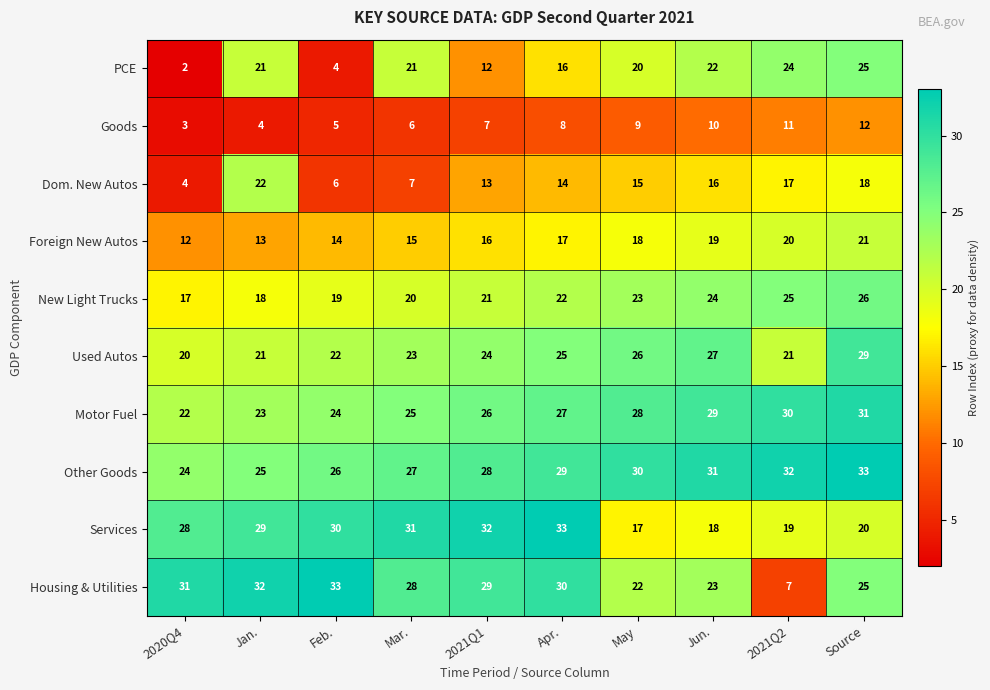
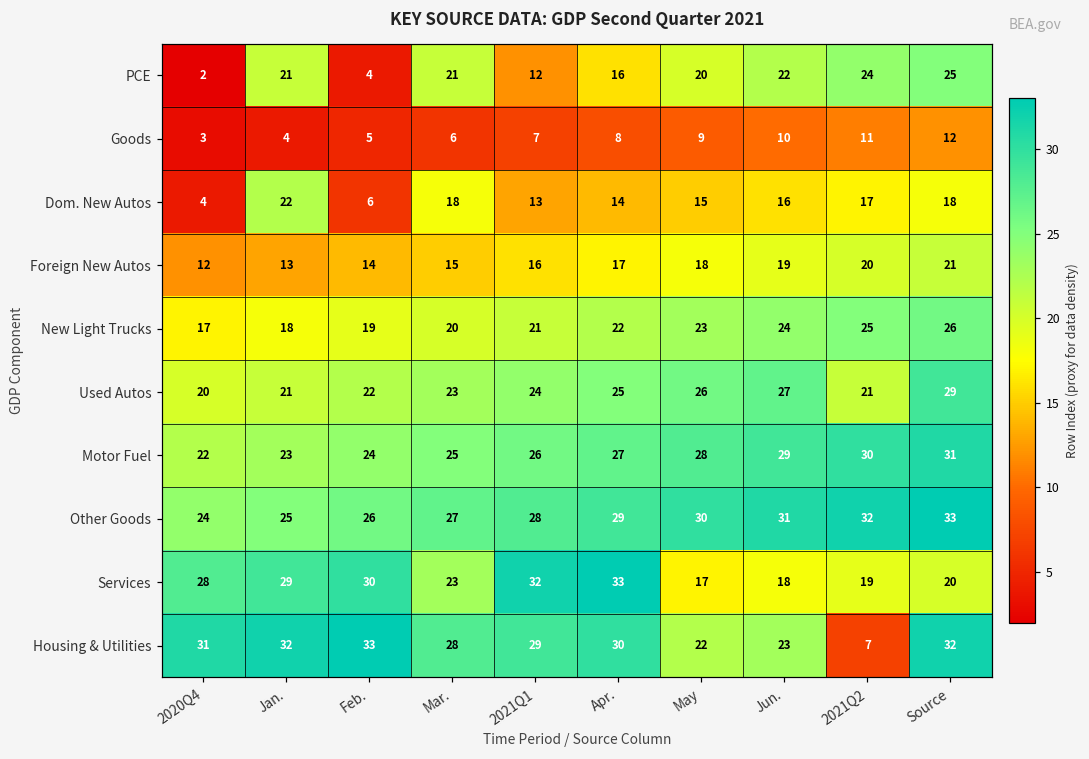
Dom. New Autos, Mar.: 7 -> 18
Services, Mar.: 31 -> 23
Housing & Utilities, Source: 25 -> 32
